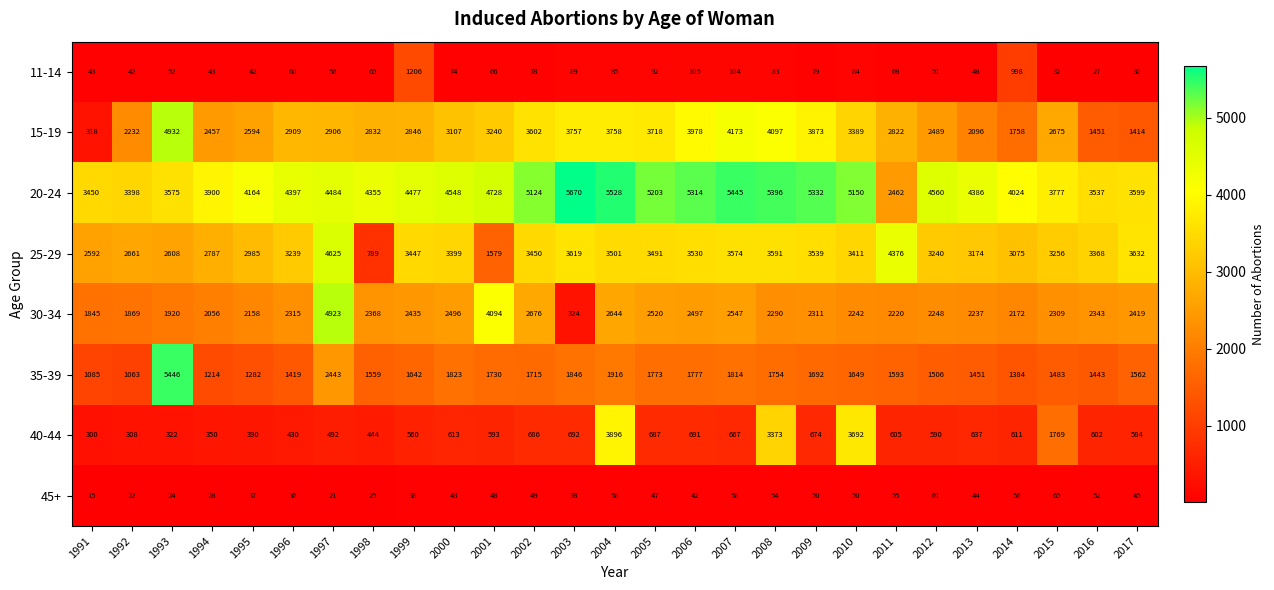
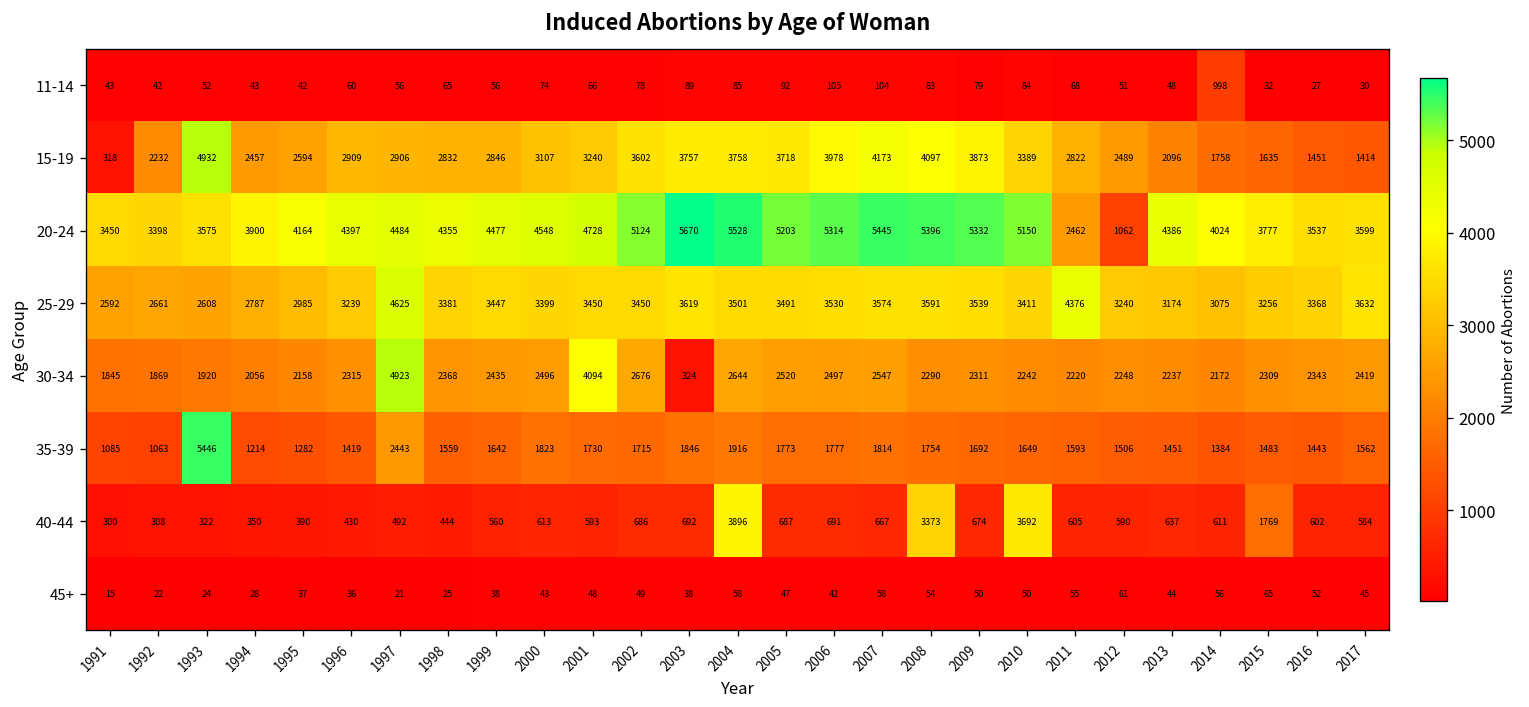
11-14, 1999: 1206 -> 56
15-19, 2015: 2675 -> 1635
20-24, 2012: 4560 -> 1062
25-29, 1998: 789 -> 3381
25-29, 2001: 1579 -> 3450
